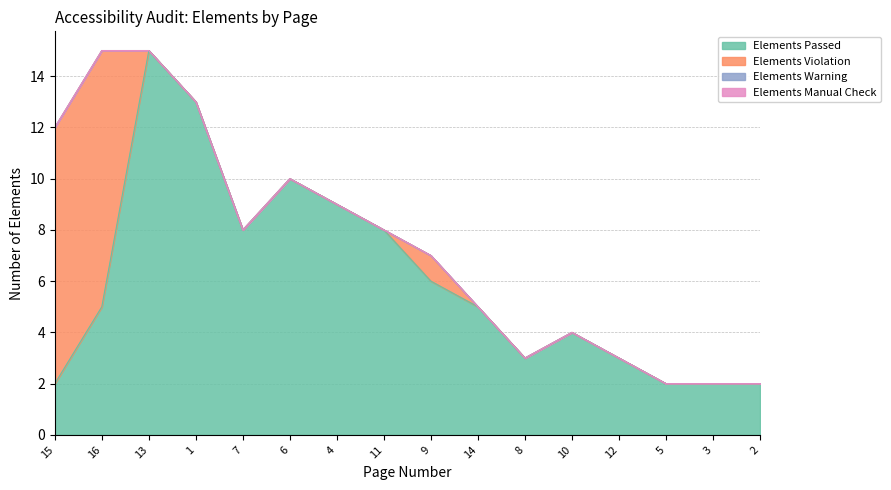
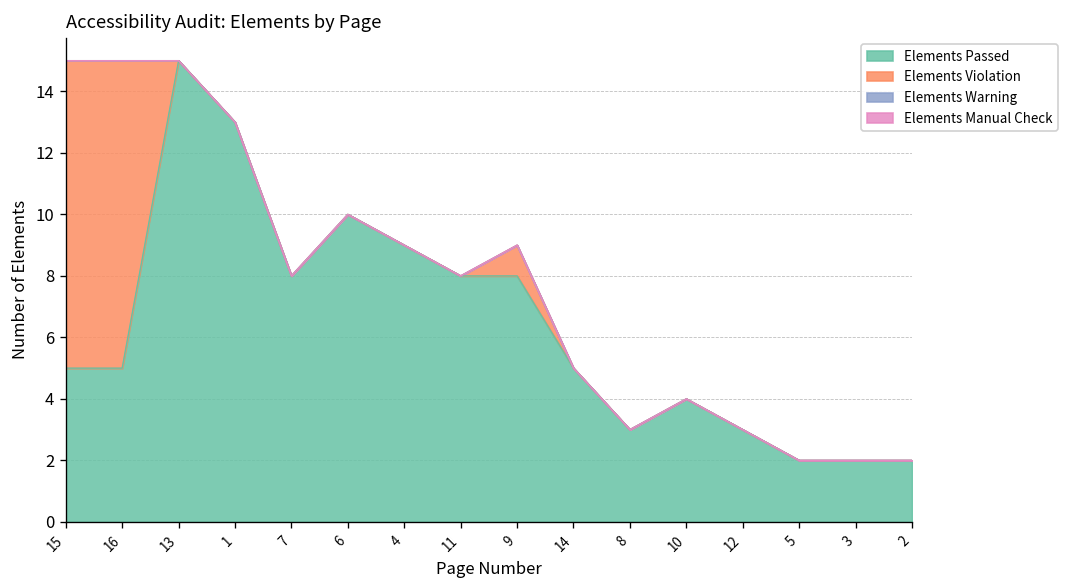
Elements Passed, 15: 2 -> 5
Elements Passed, 9: 6 -> 8
